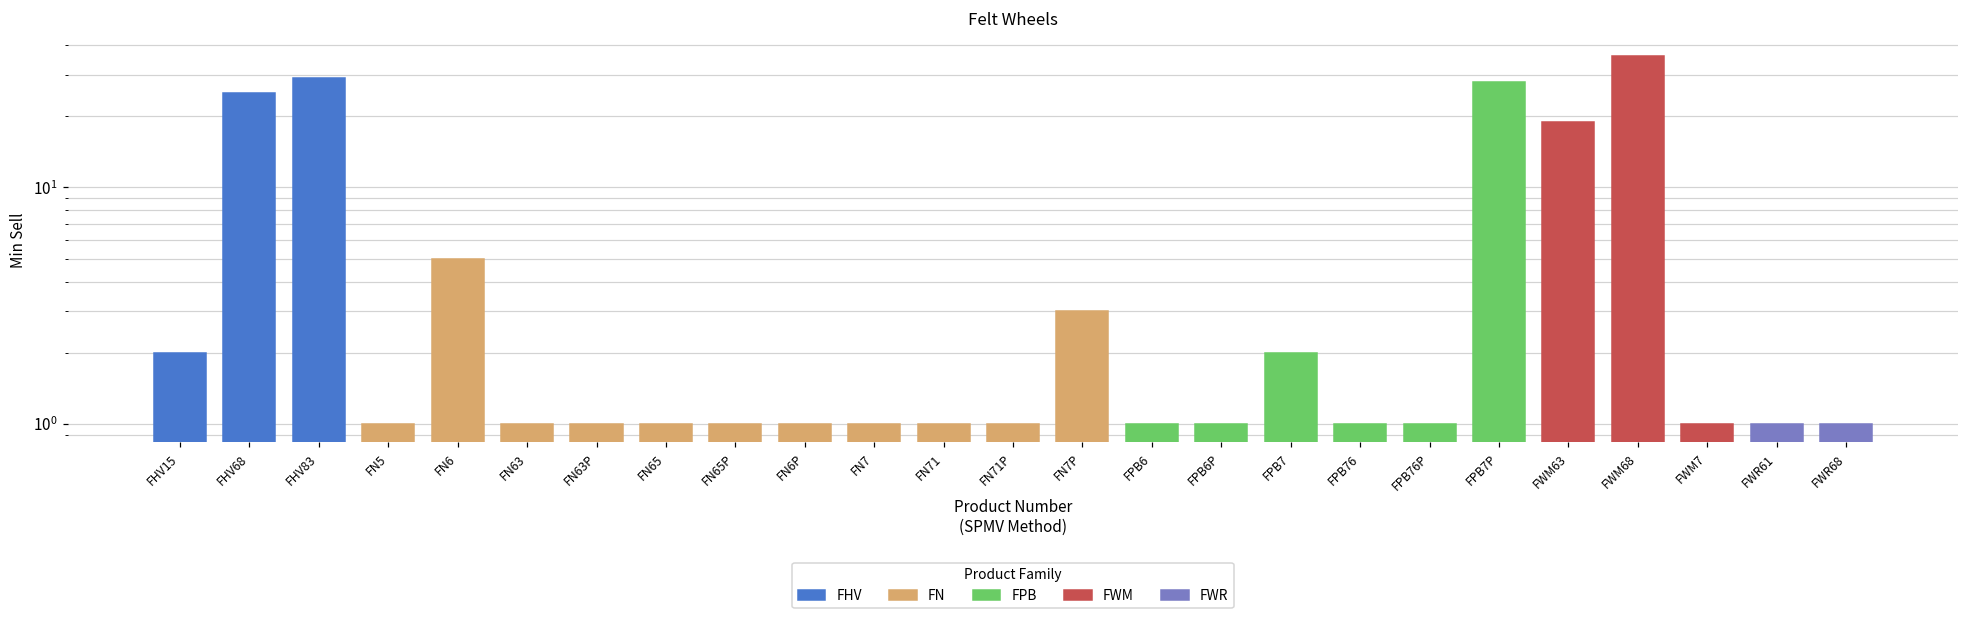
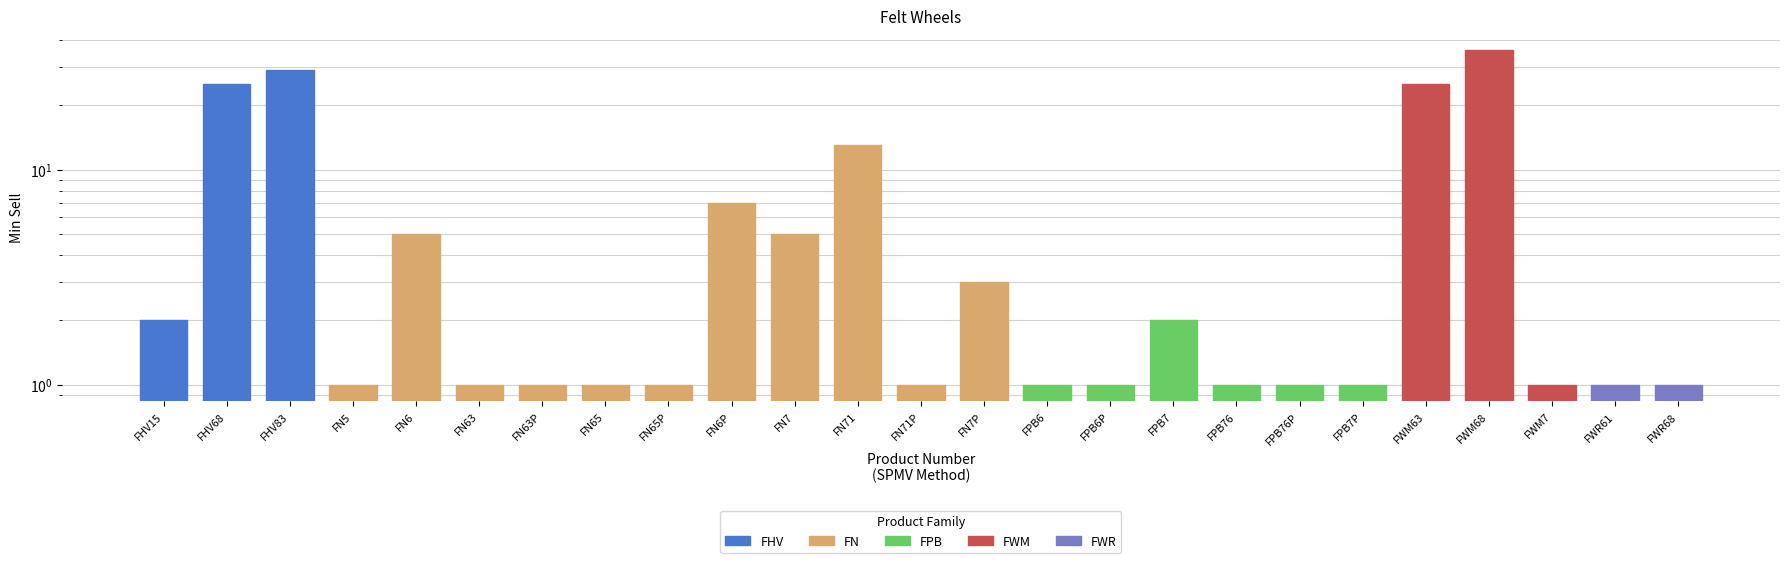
FN6P: 1 -> 7
FN7: 1 -> 5
FN71: 1 -> 13
FPB7P: 28 -> 1
FWM63: 19 -> 25
